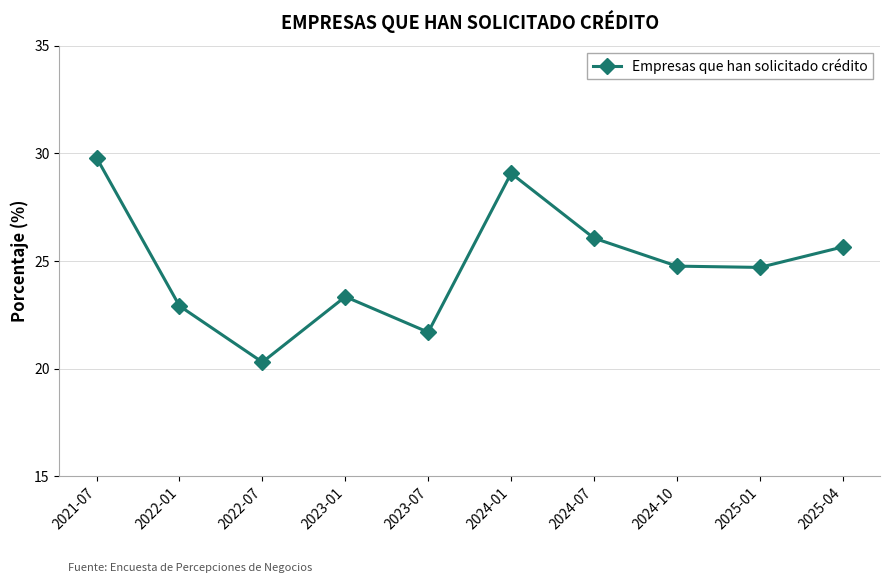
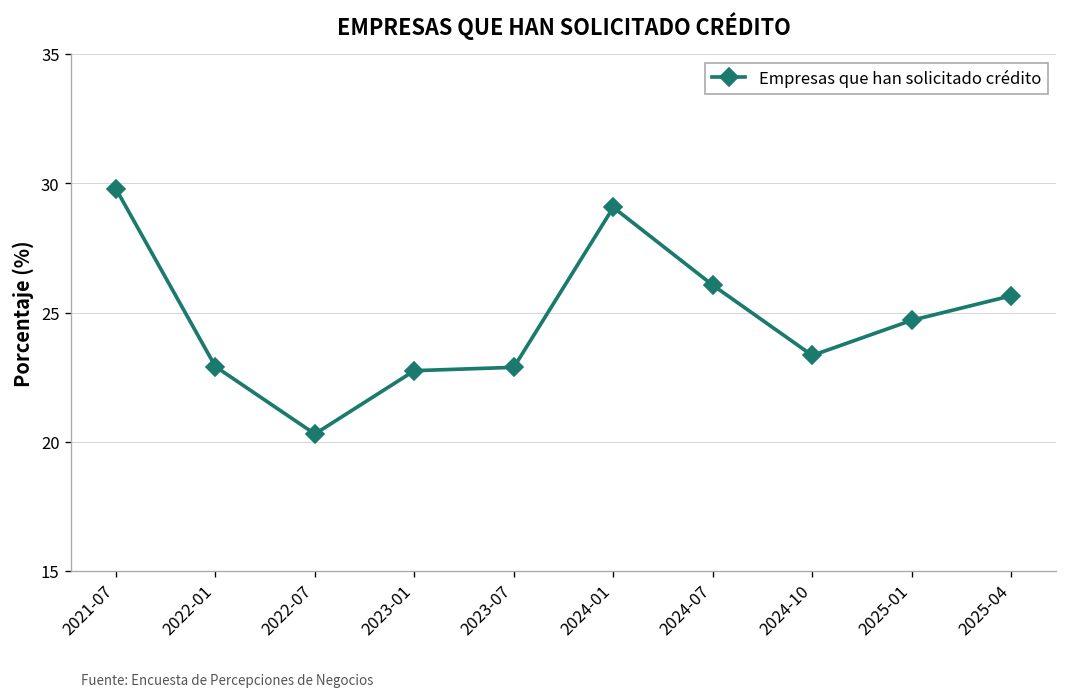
2023-01: 23.3 -> 22.8
2023-07: 21.7 -> 22.9
2024-10: 24.8 -> 23.3
